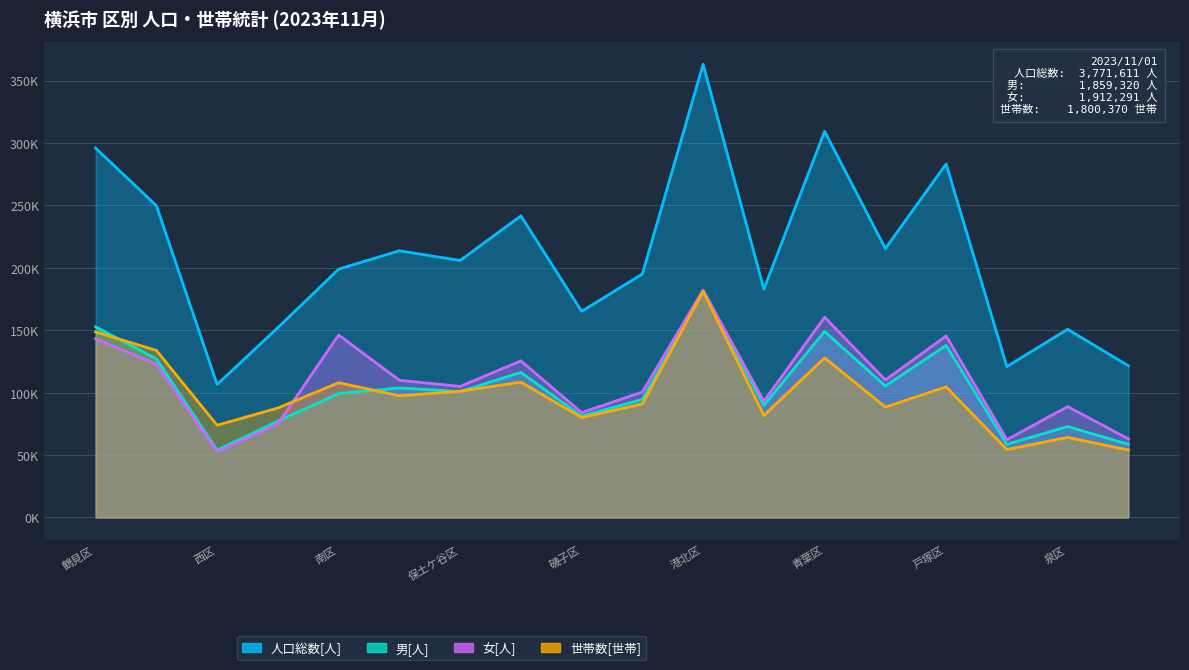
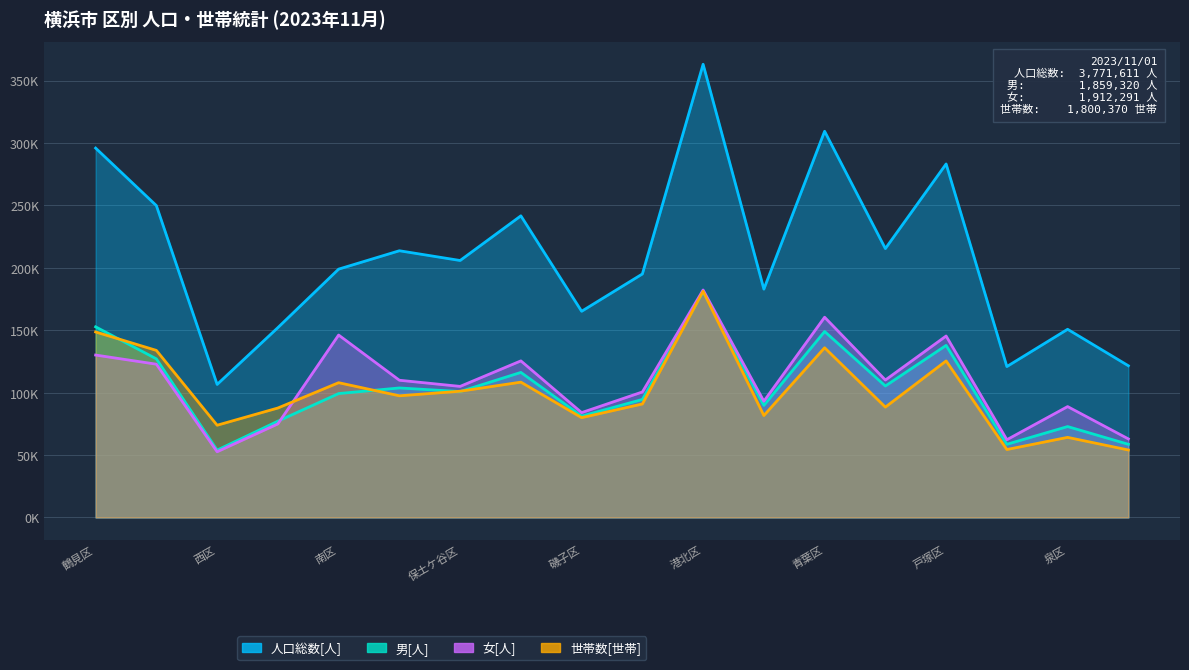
女[人], 鶴見区: 143000 -> 130000
世帯数[世帯], 青葉区: 128000 -> 136000
世帯数[世帯], 戸塚区: 105000 -> 125000
